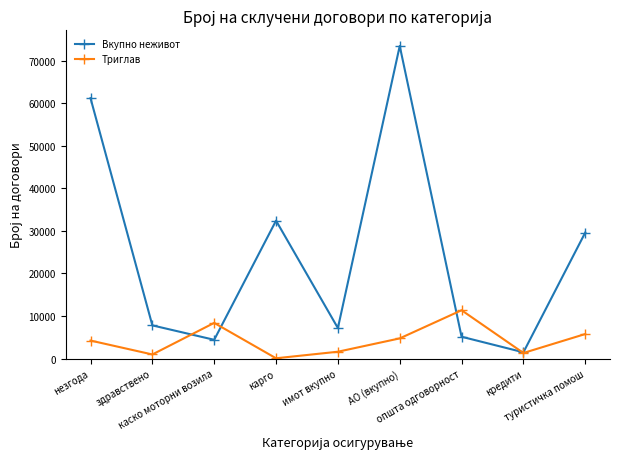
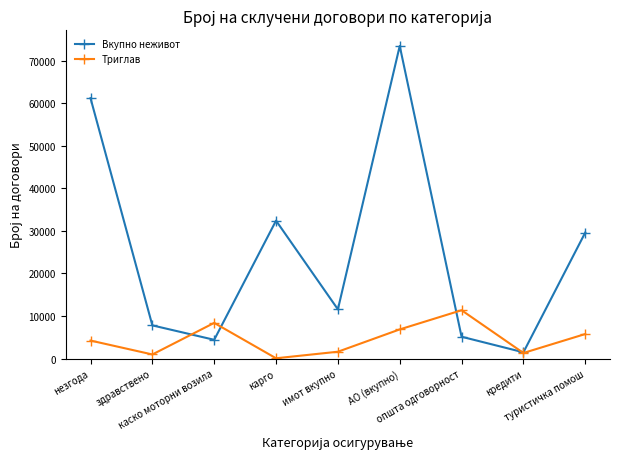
Вкупно неживот, имот вкупно: 7000 -> 12000
Триглав, АО (вкупно): 5000 -> 7000
